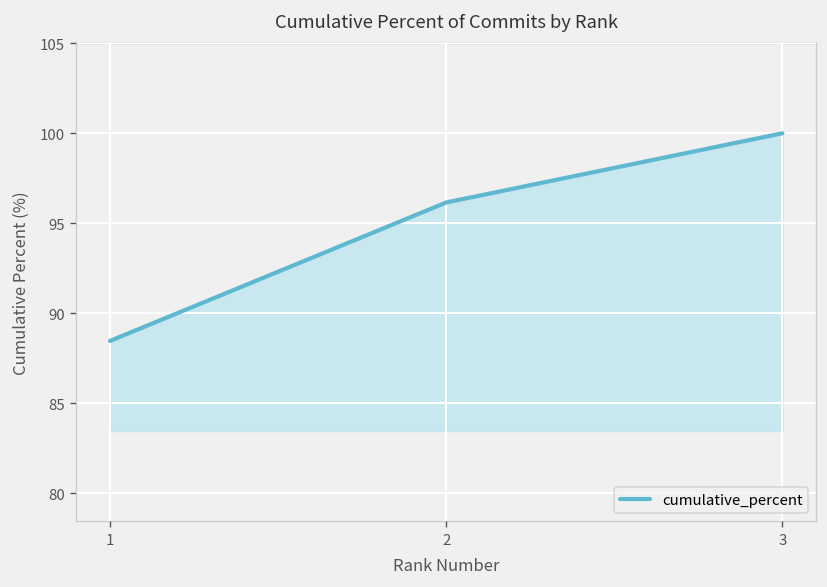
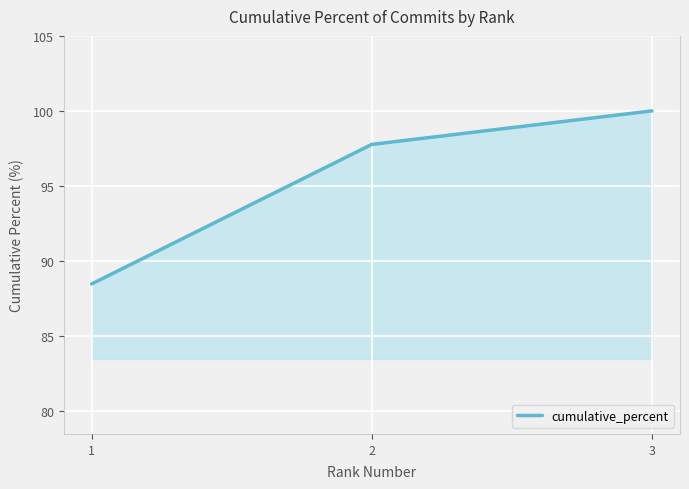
2: 96.2 -> 97.8
